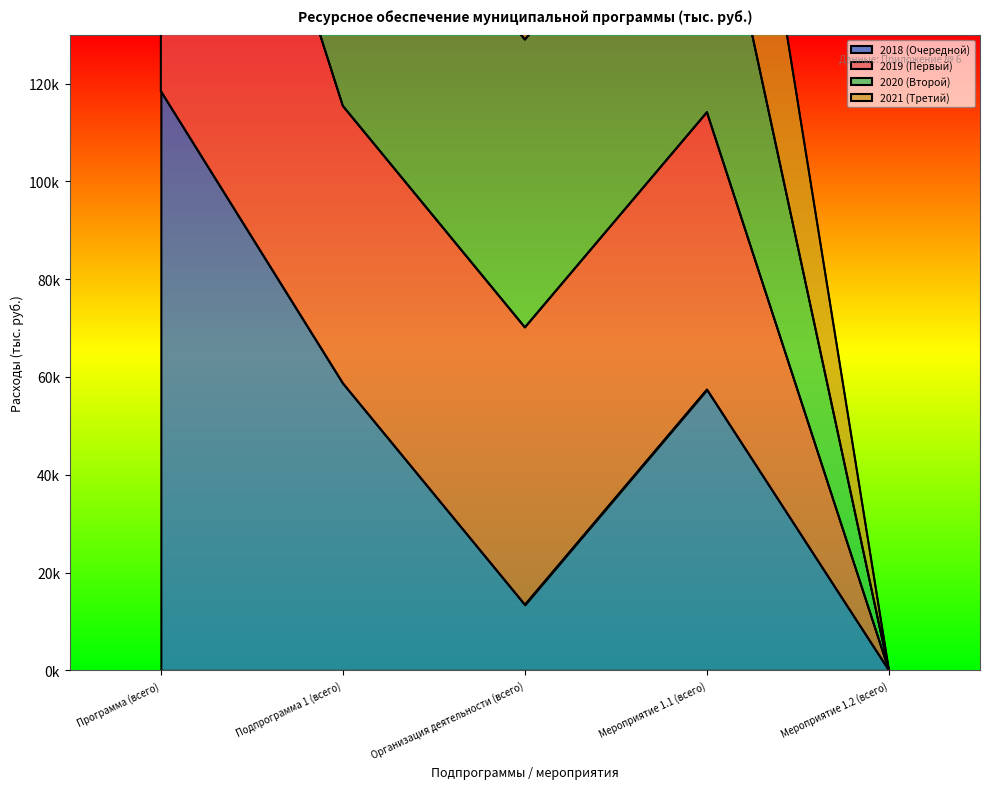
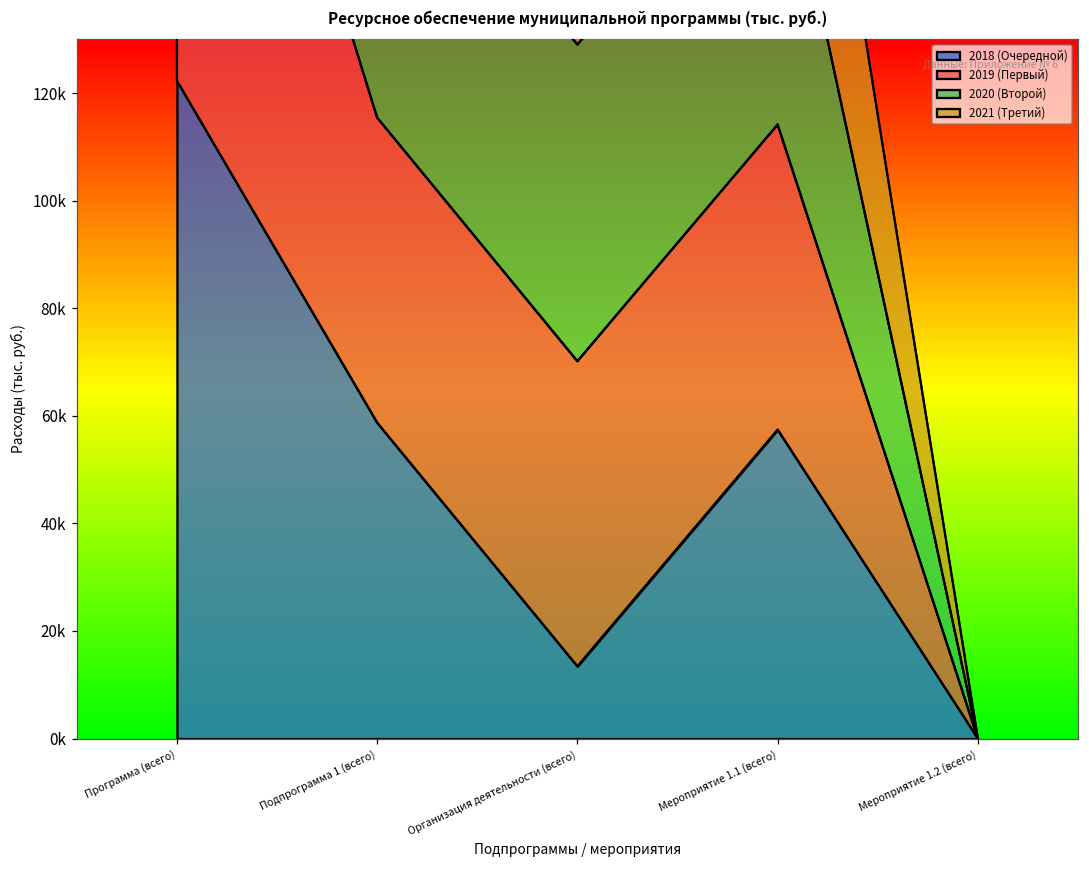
2018 (Очередной), Программа (всего): 118000 -> 122000
